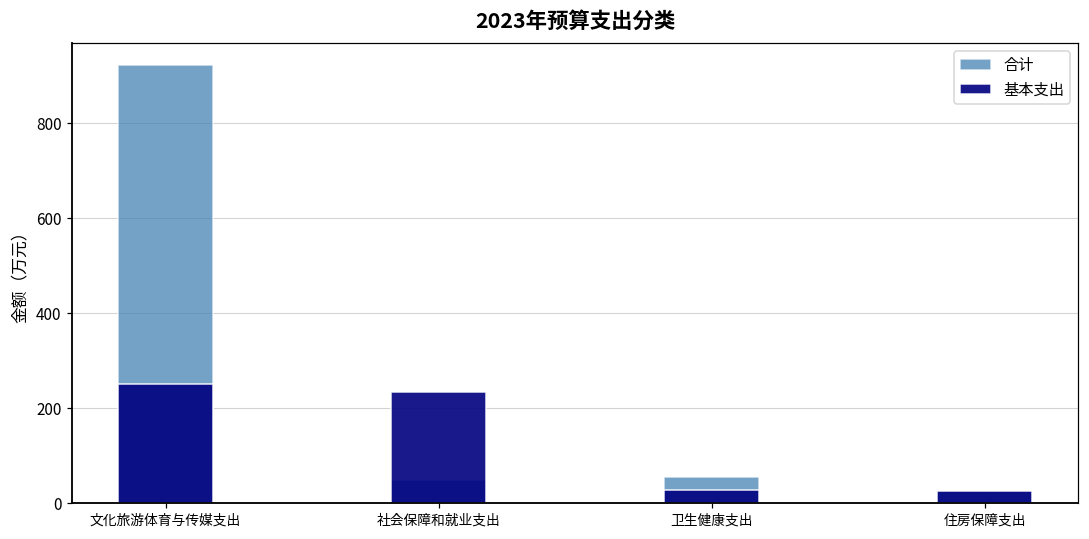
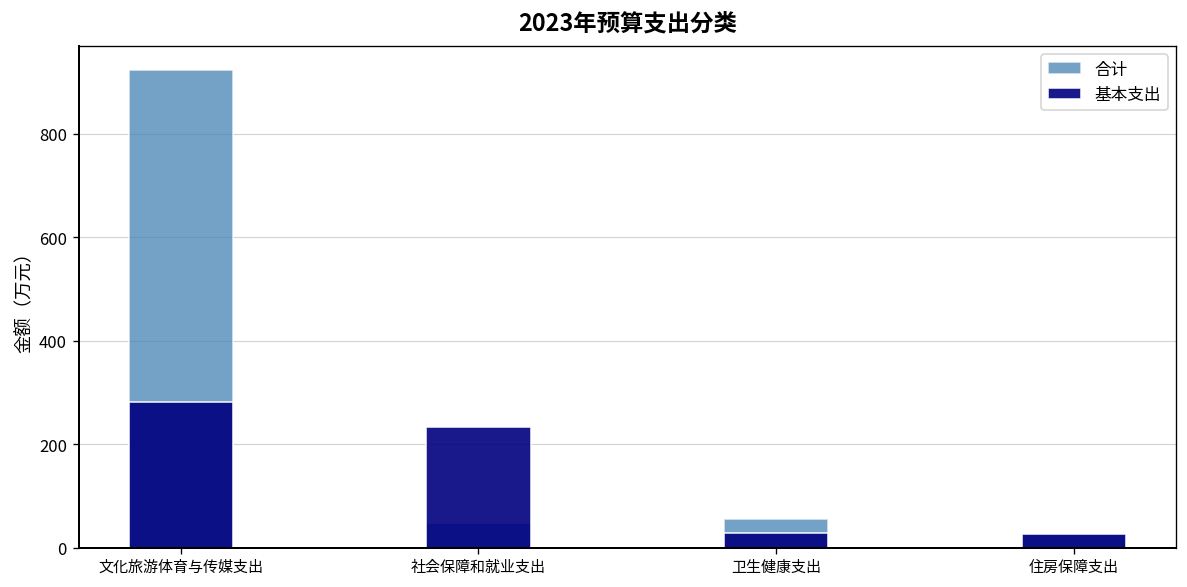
基本支出, 文化旅游体育与传媒支出: 250 -> 280
